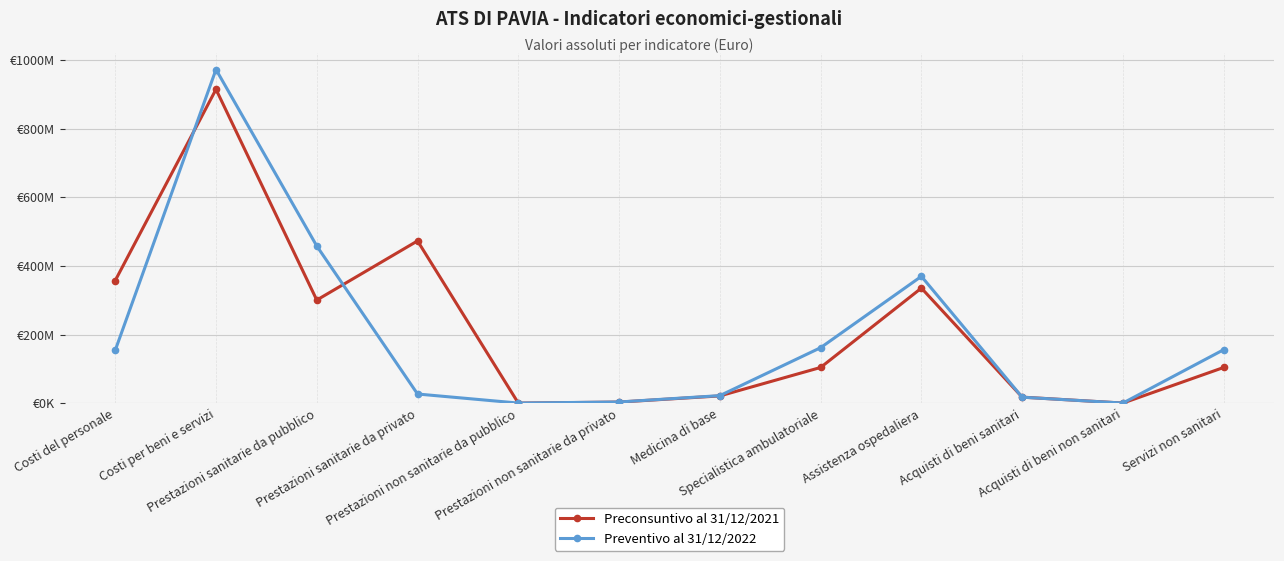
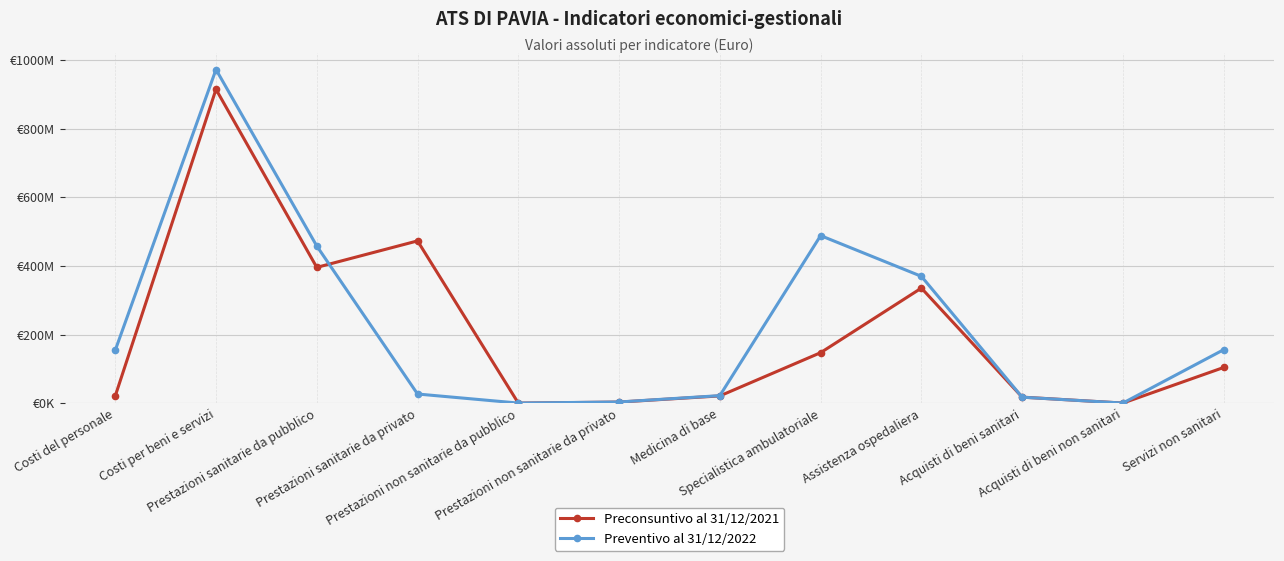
Preconsuntivo al 31/12/2021, Costi del personale: €360000000 -> €20000000
Preconsuntivo al 31/12/2021, Prestazioni sanitarie da pubblico: €300000000 -> €400000000
Preconsuntivo al 31/12/2021, Specialistica ambulatoriale: €100000000 -> €150000000
Preventivo al 31/12/2022, Specialistica ambulatoriale: €160000000 -> €490000000
